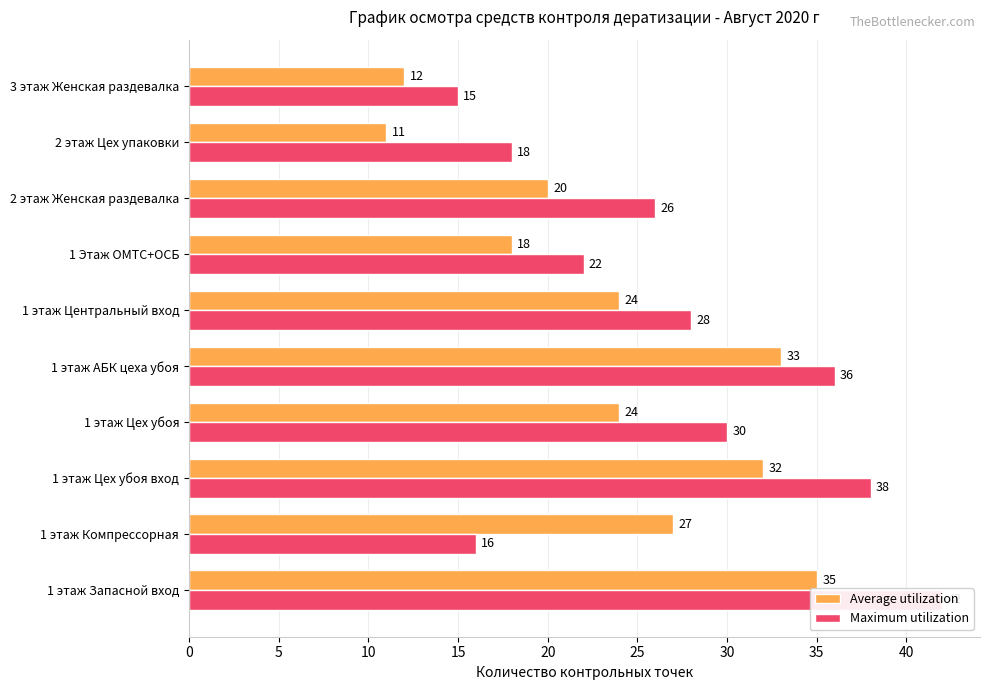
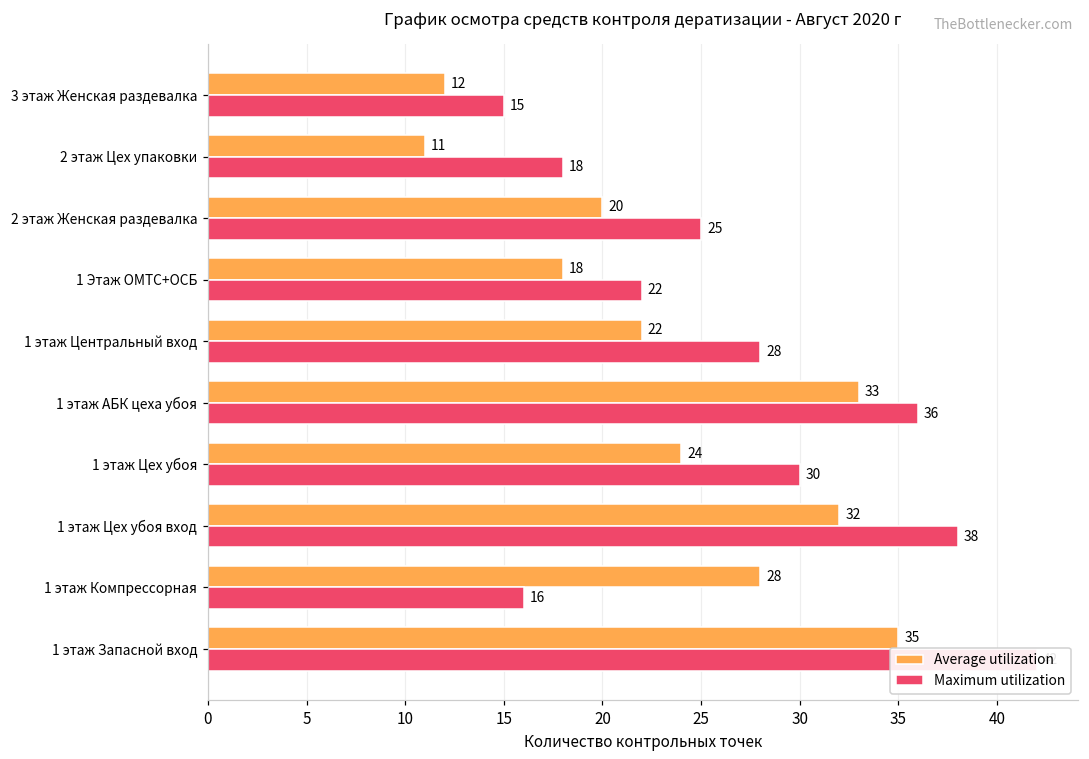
Maximum utilization, 2 этаж Женская раздевалка: 26 -> 25
Average utilization, 1 этаж Центральный вход: 24 -> 22
Average utilization, 1 этаж Компрессорная: 27 -> 28
